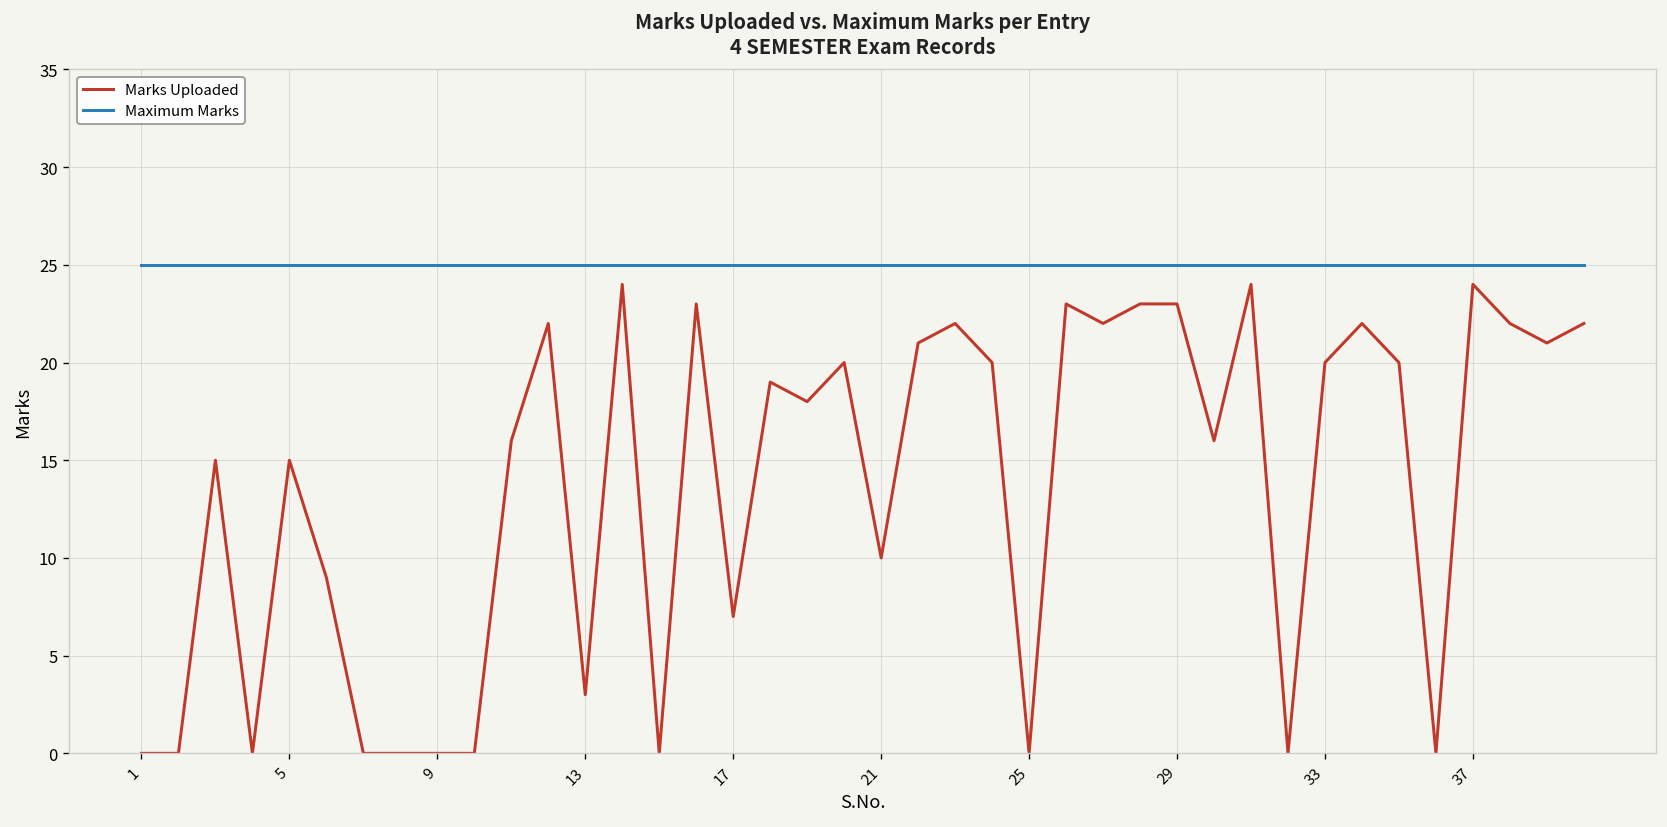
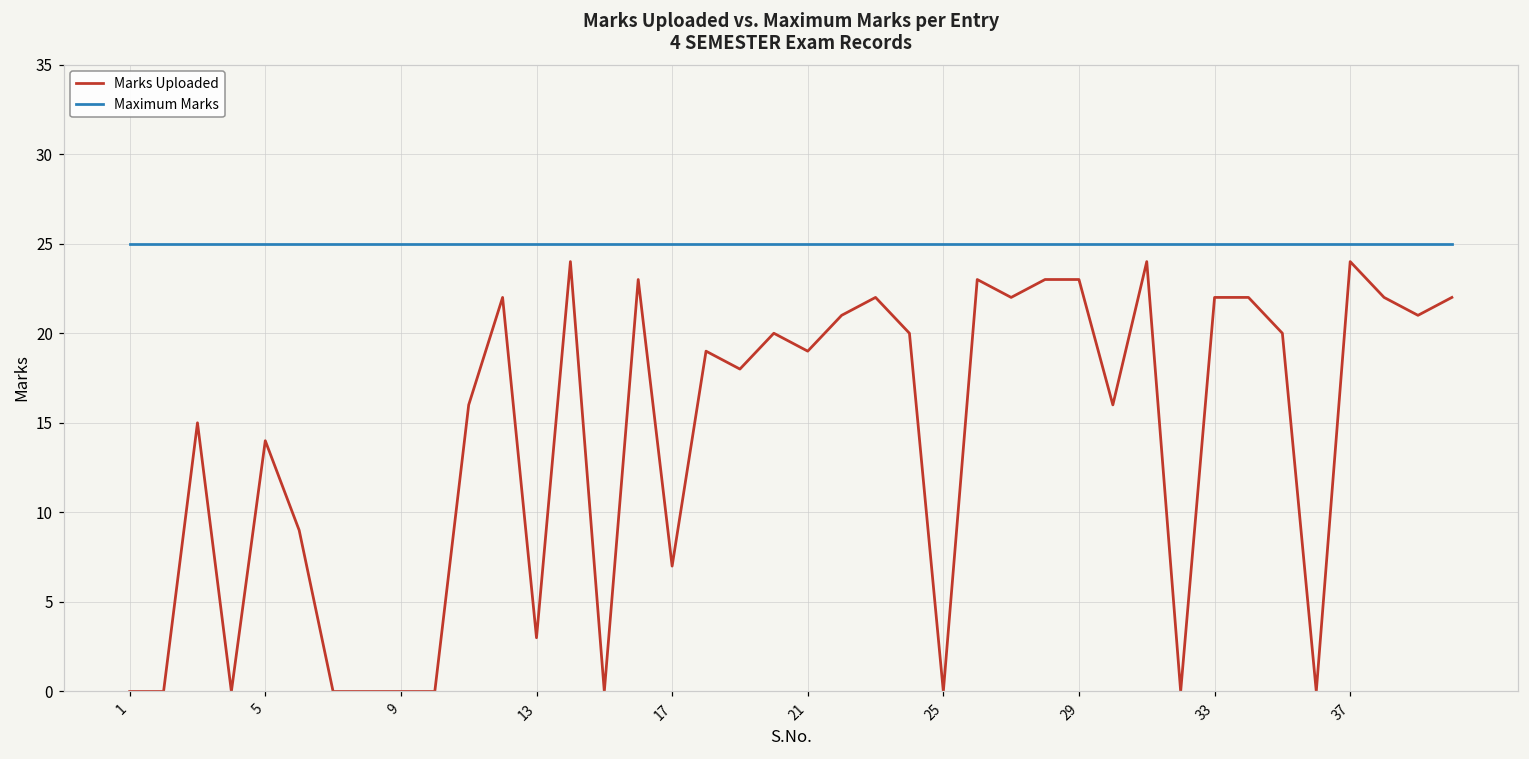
Marks Uploaded, 5: 15 -> 14
Marks Uploaded, 21: 10 -> 19
Marks Uploaded, 33: 20 -> 22
